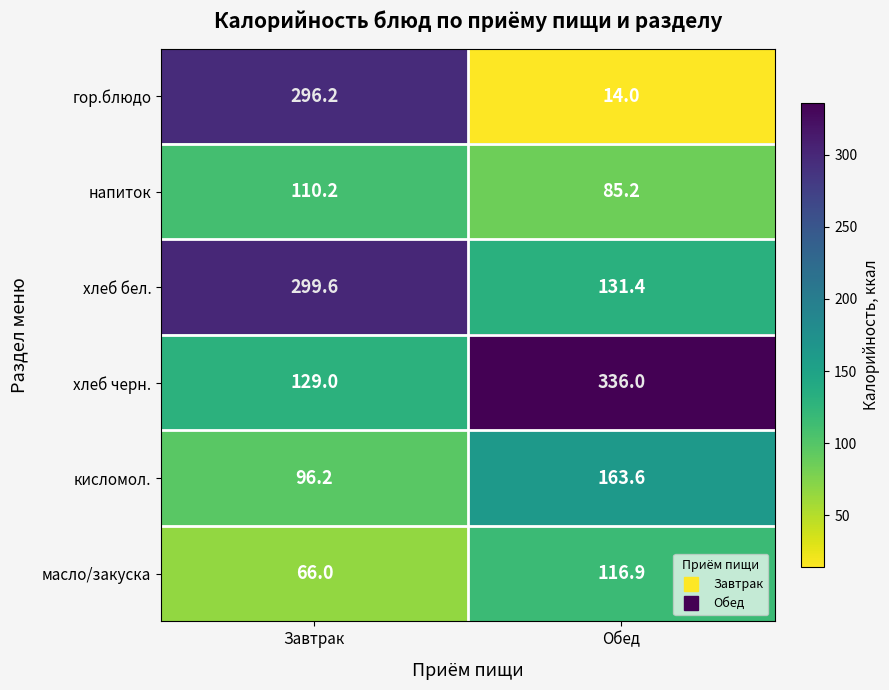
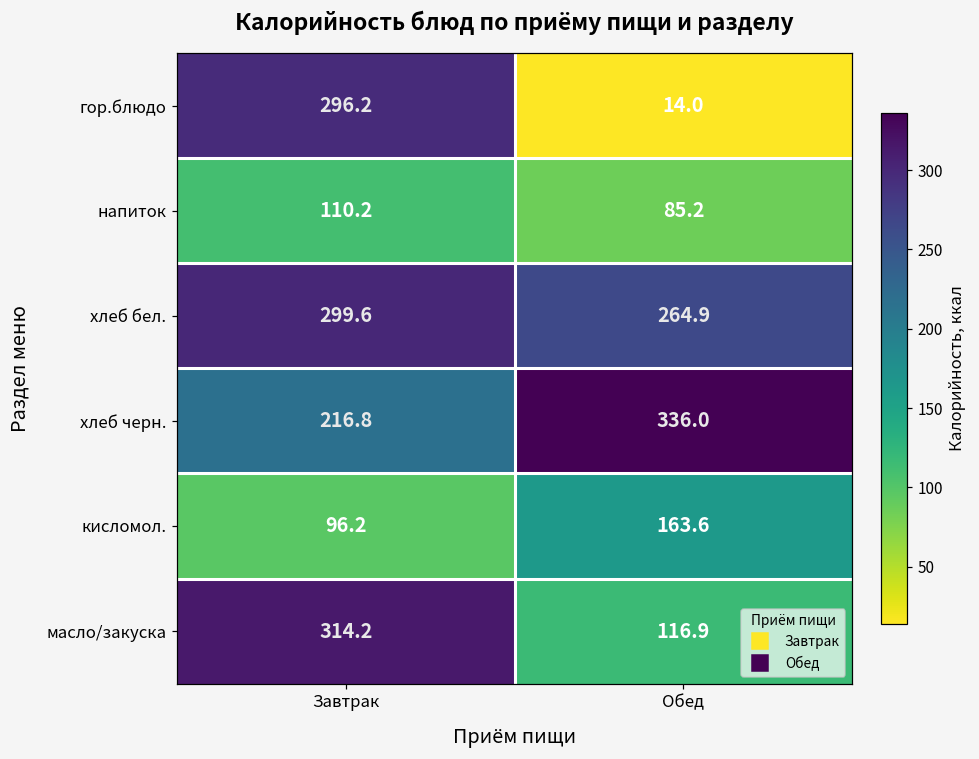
хлеб бел., Обед: 131.4 -> 264.9
хлеб черн., Завтрак: 129.0 -> 216.8
масло/закуска, Завтрак: 66.0 -> 314.2
